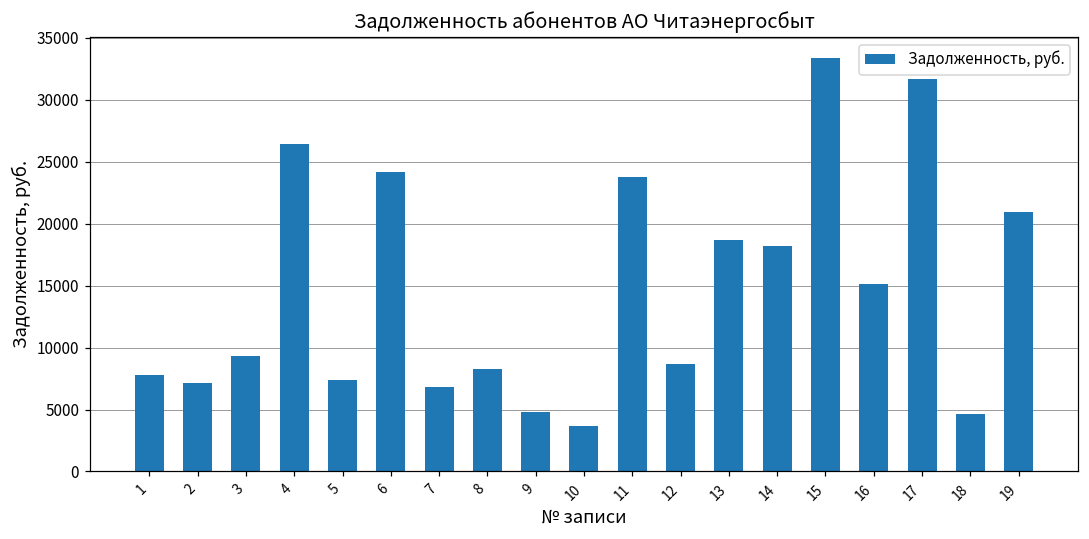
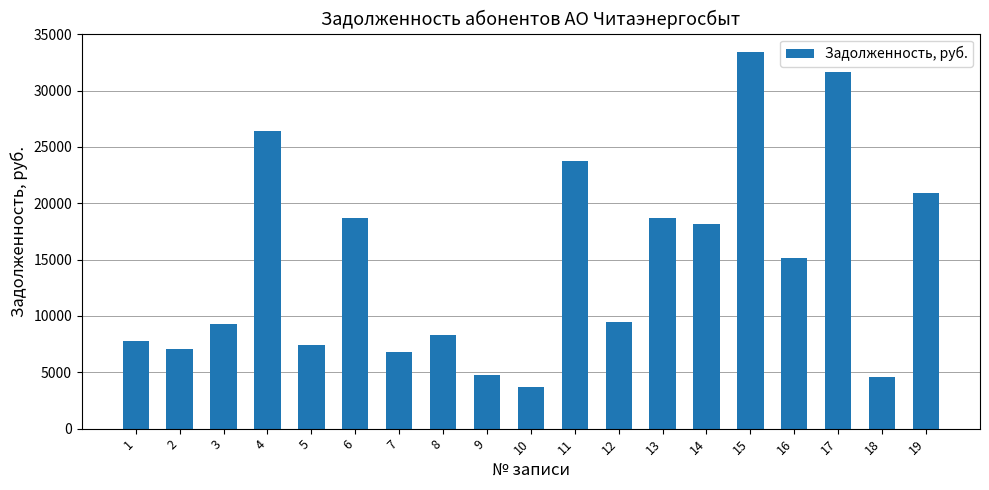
6: 24200 -> 18700
12: 8700 -> 9400
